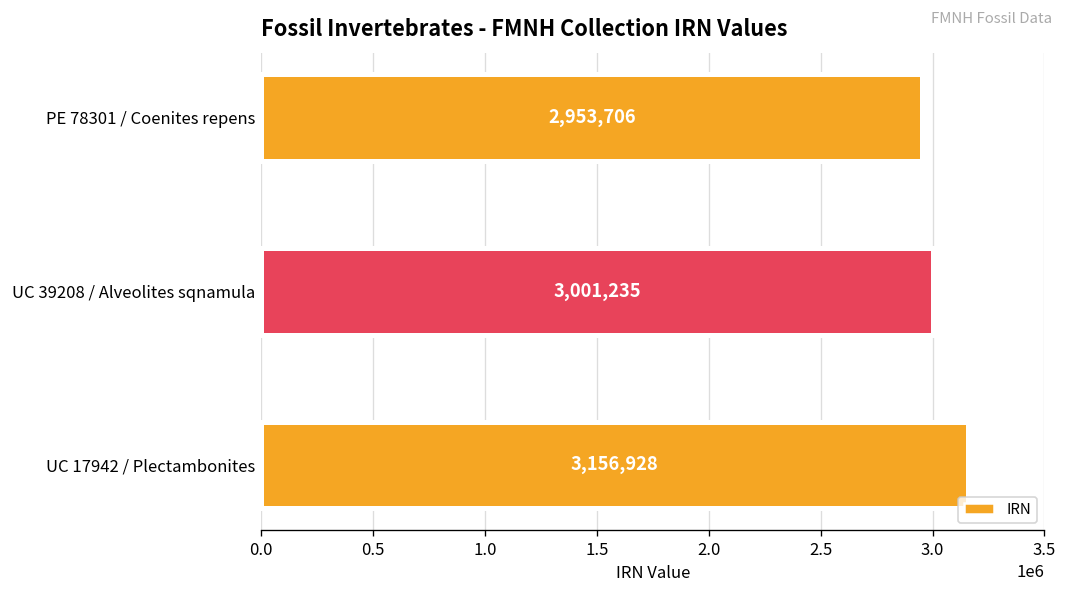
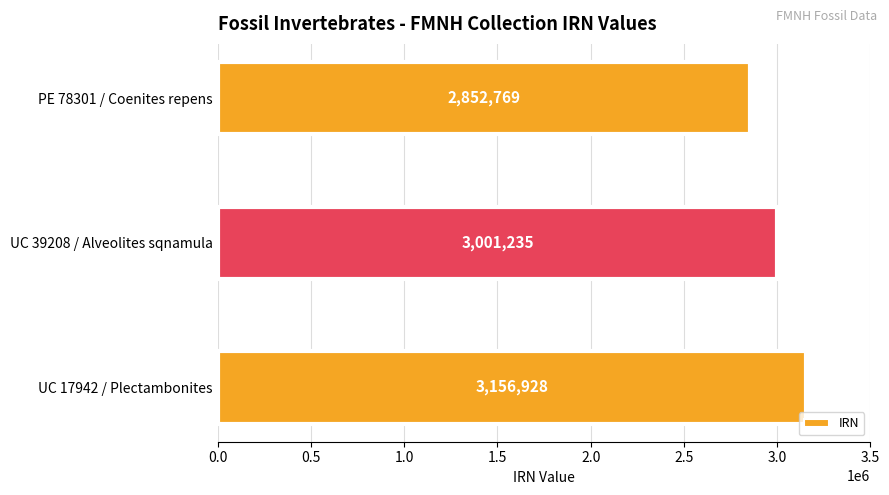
PE 78301 / Coenites repens: 2,953,706 -> 2,852,769
